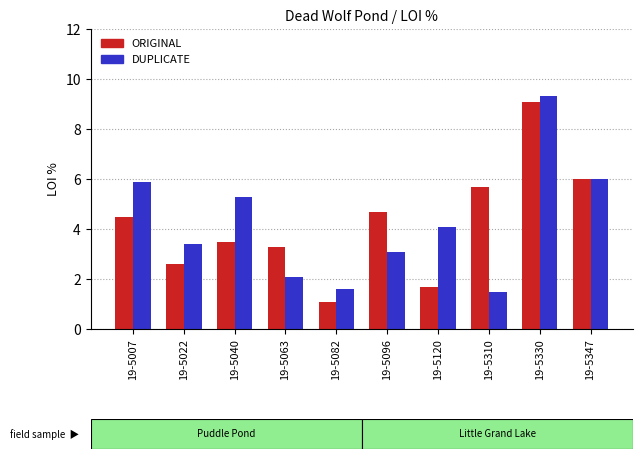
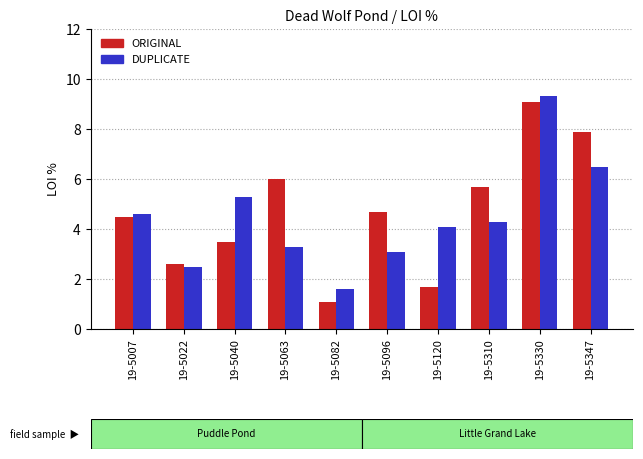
DUPLICATE, 19-5007: 5.9 -> 4.6
DUPLICATE, 19-5022: 3.4 -> 2.5
ORIGINAL, 19-5063: 3.3 -> 6.0
DUPLICATE, 19-5063: 2.1 -> 3.3
DUPLICATE, 19-5310: 1.5 -> 4.3
ORIGINAL, 19-5347: 6.0 -> 7.9
DUPLICATE, 19-5347: 6.0 -> 6.5
